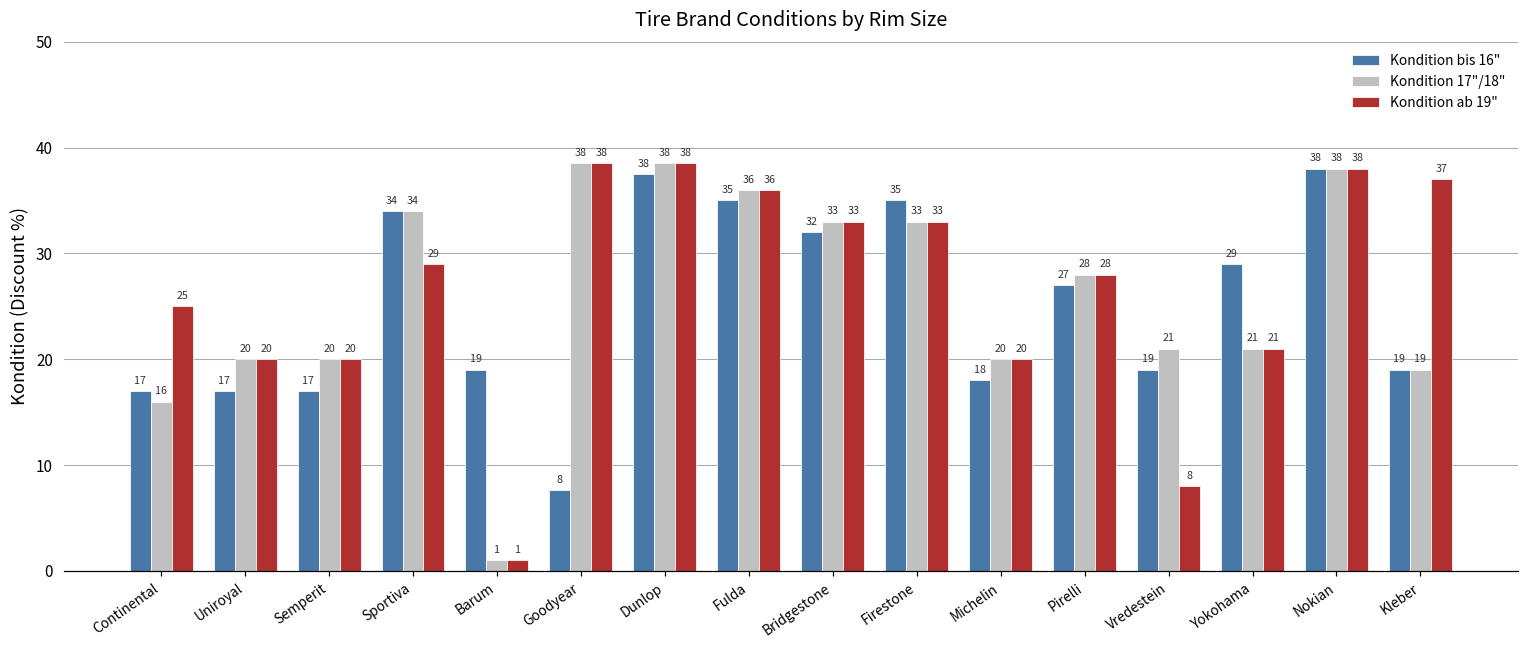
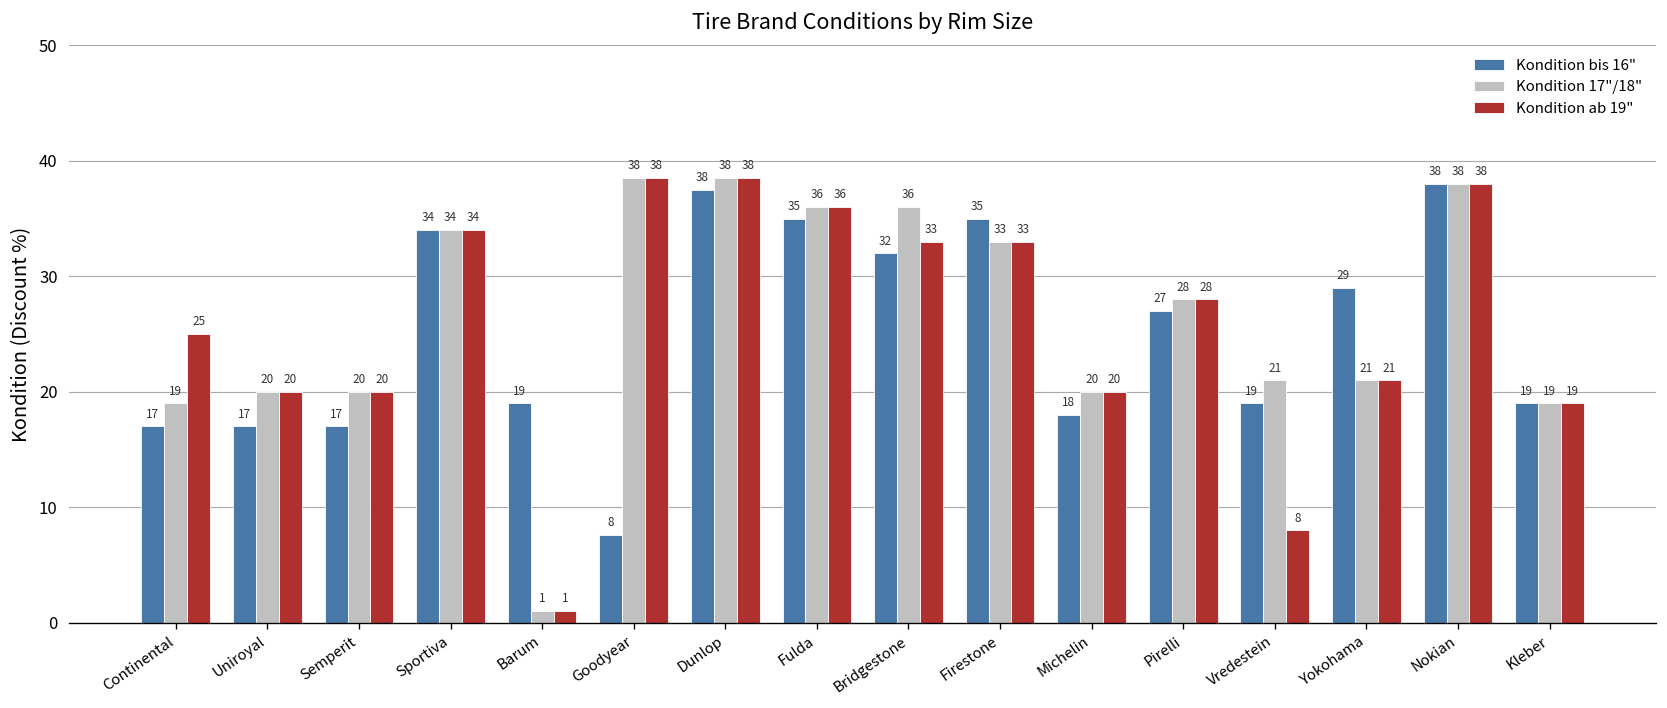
Kondition 17"/18", Continental: 16 -> 19
Kondition ab 19", Sportiva: 29 -> 34
Kondition 17"/18", Bridgestone: 33 -> 36
Kondition ab 19", Kleber: 37 -> 19
